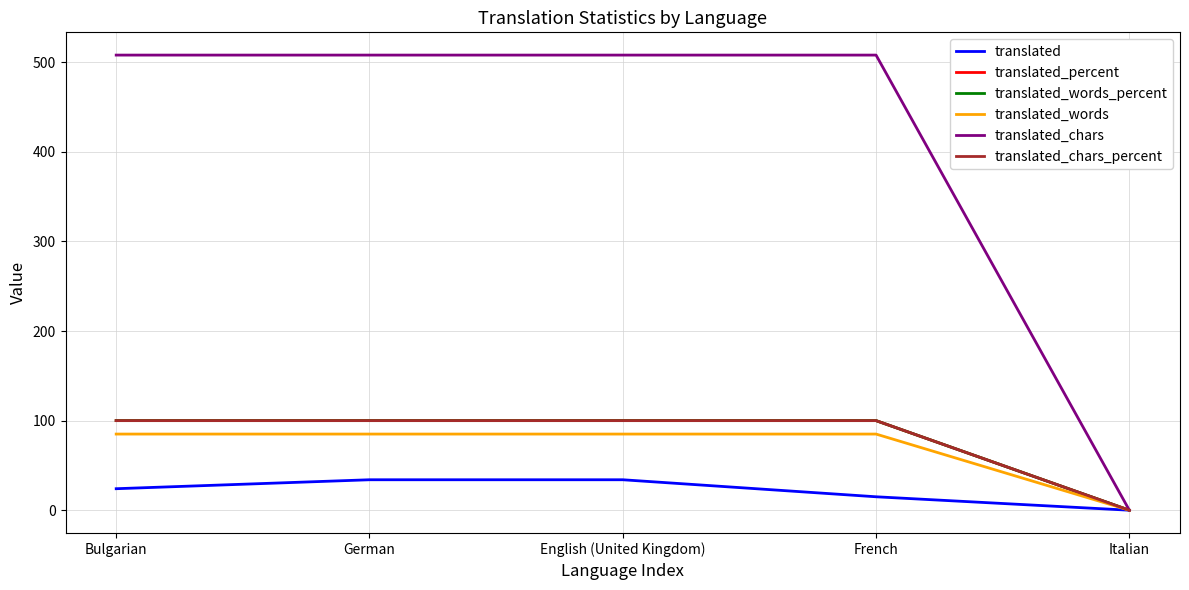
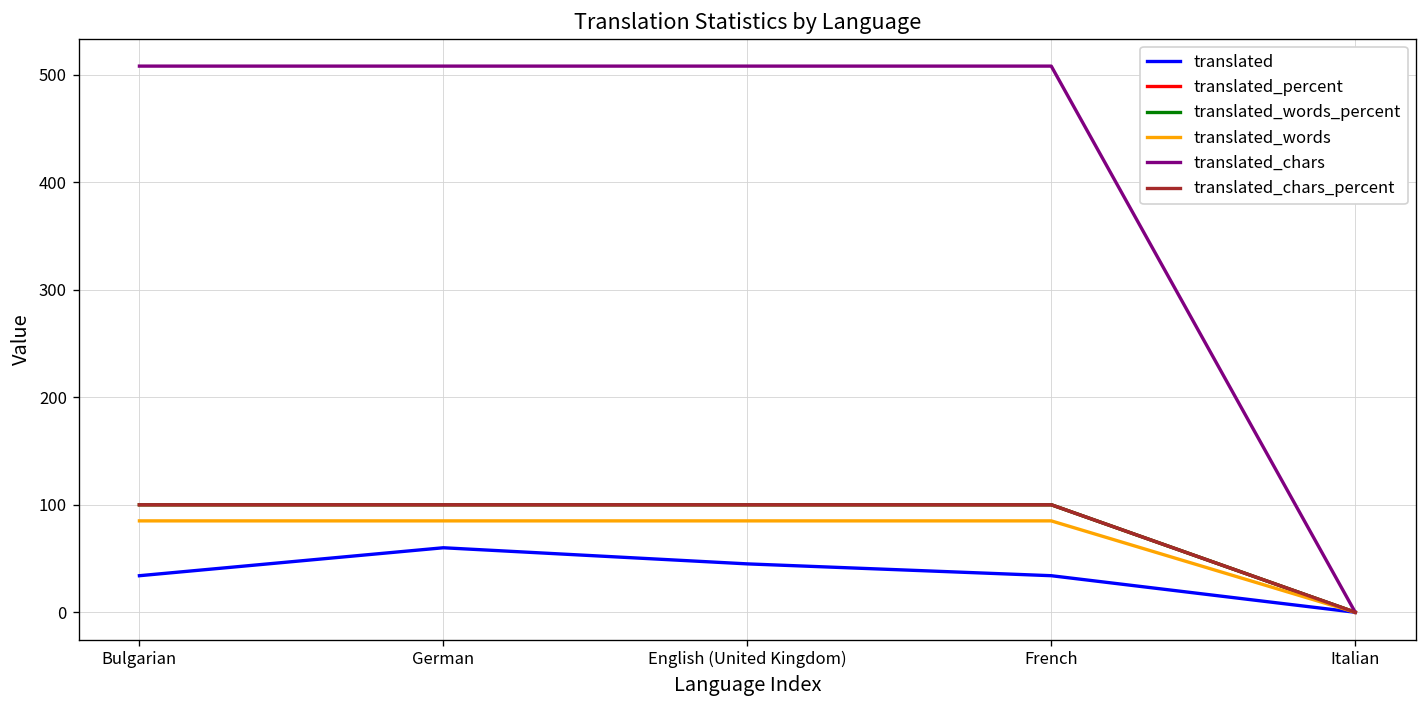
translated, Bulgarian: 20 -> 30
translated, German: 30 -> 60
translated, English (United Kingdom): 30 -> 50
translated, French: 20 -> 30
